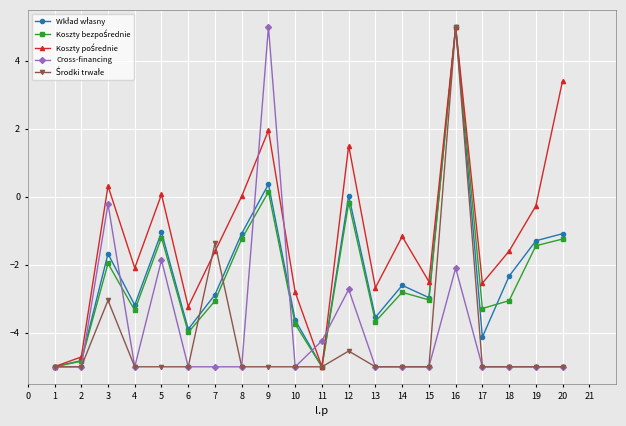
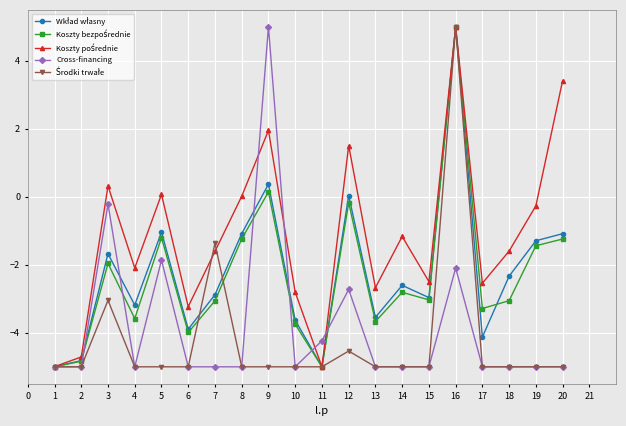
Koszty bezpośrednie, 4: -3.3 -> -3.6
